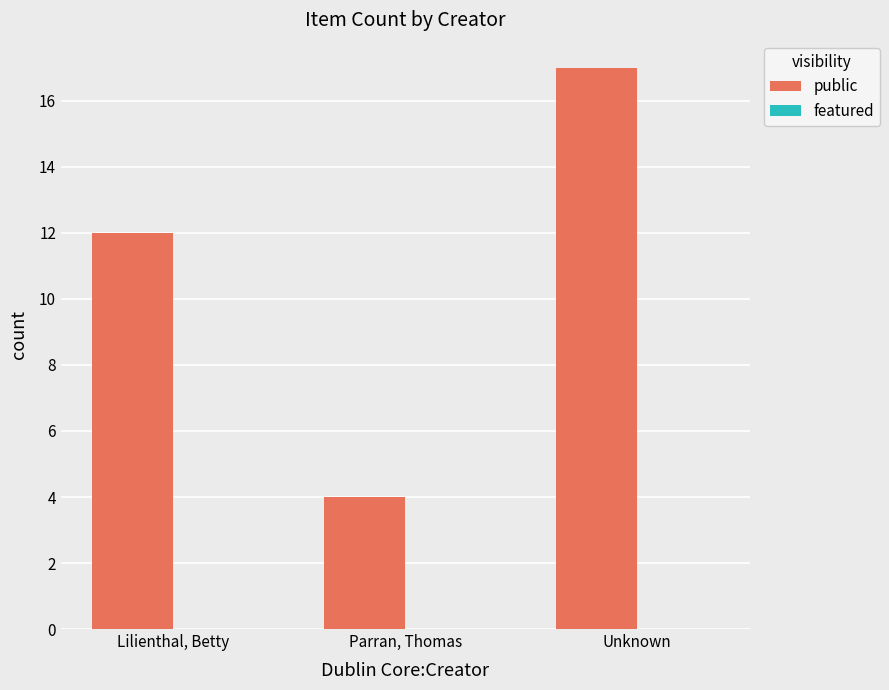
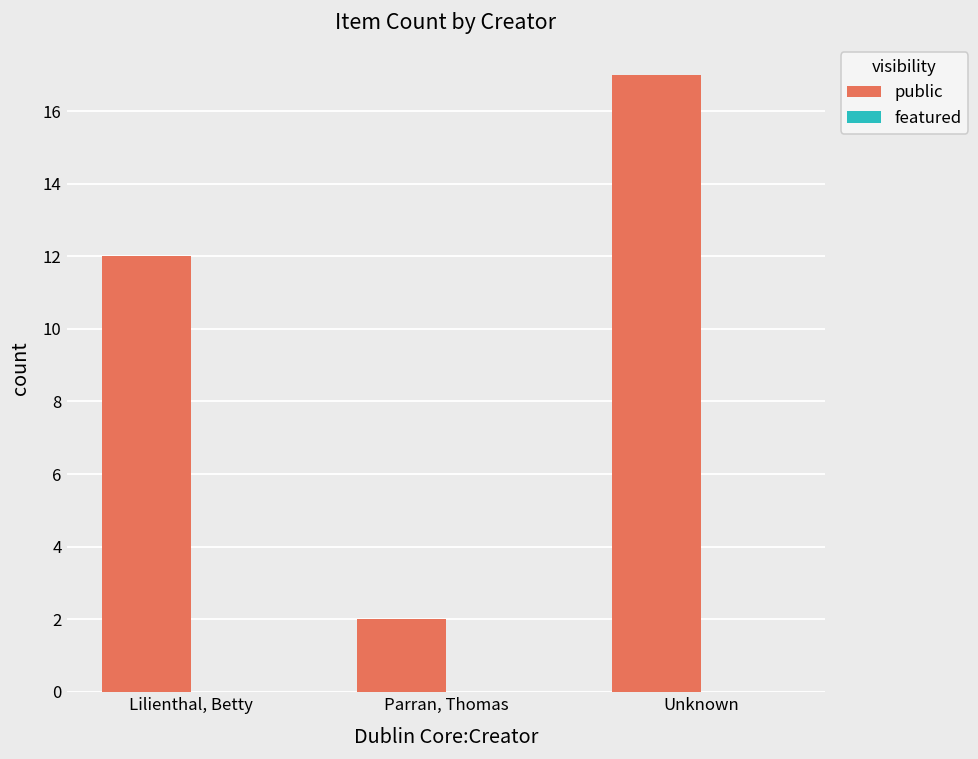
public, Parran, Thomas: 4 -> 2
